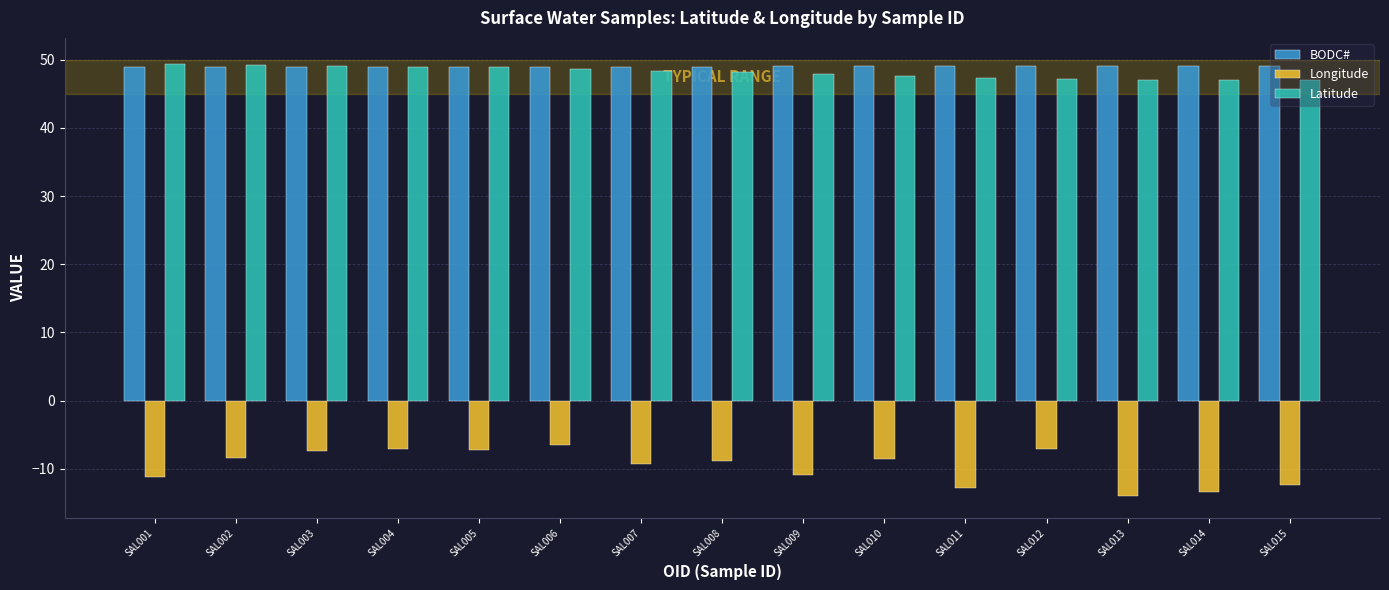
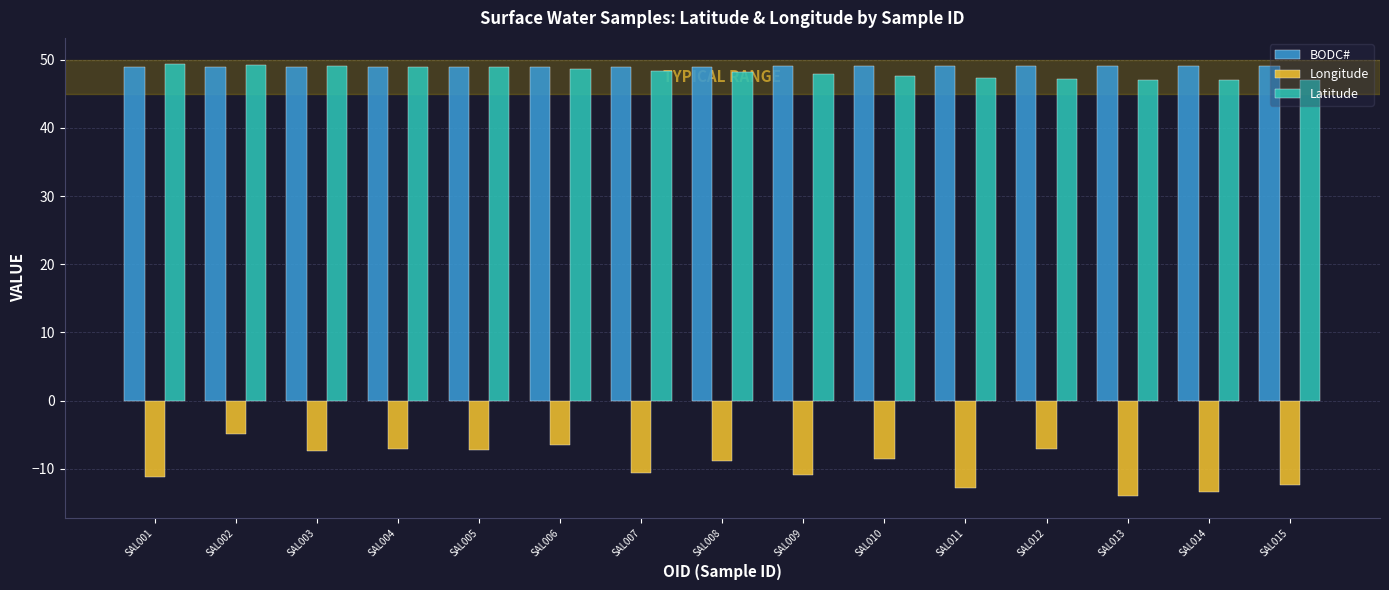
Longitude, SAL002: -8 -> -5
Longitude, SAL007: -9 -> -11
